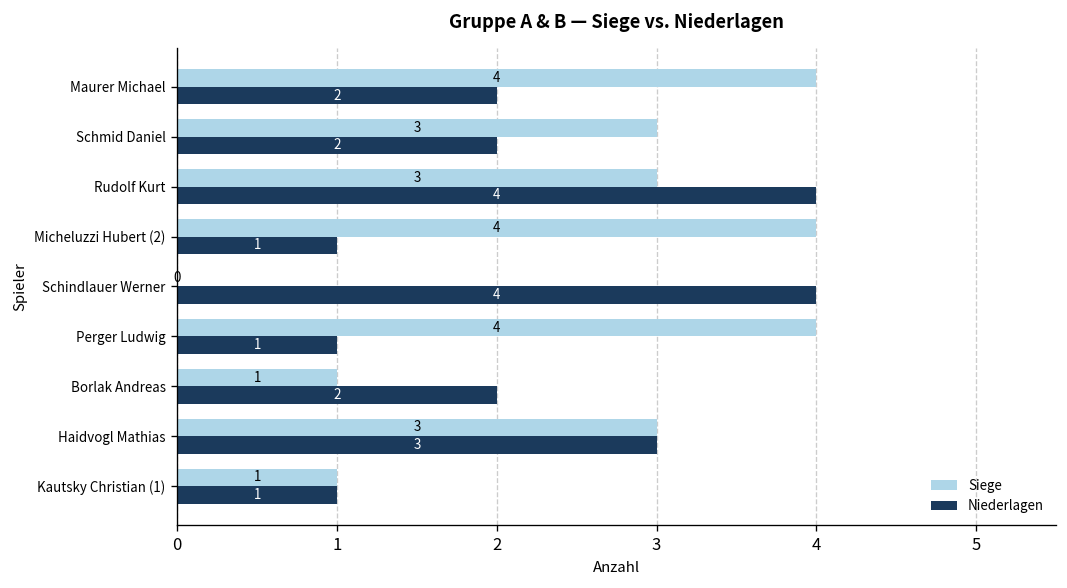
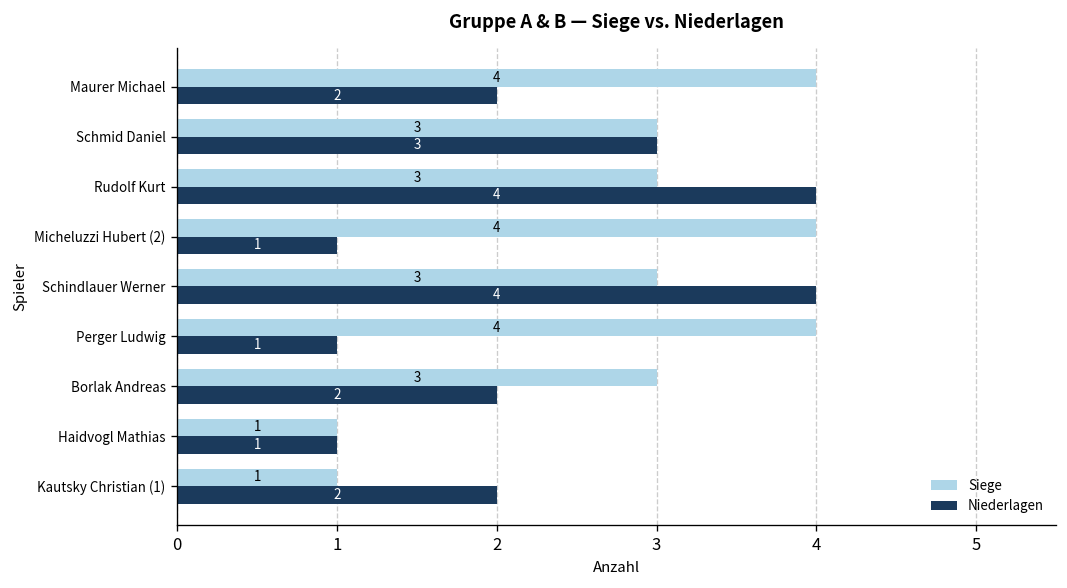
Niederlagen, Schmid Daniel: 2 -> 3
Siege, Schindlauer Werner: 0 -> 3
Siege, Borlak Andreas: 1 -> 3
Siege, Haidvogl Mathias: 3 -> 1
Niederlagen, Haidvogl Mathias: 3 -> 1
Niederlagen, Kautsky Christian (1): 1 -> 2
